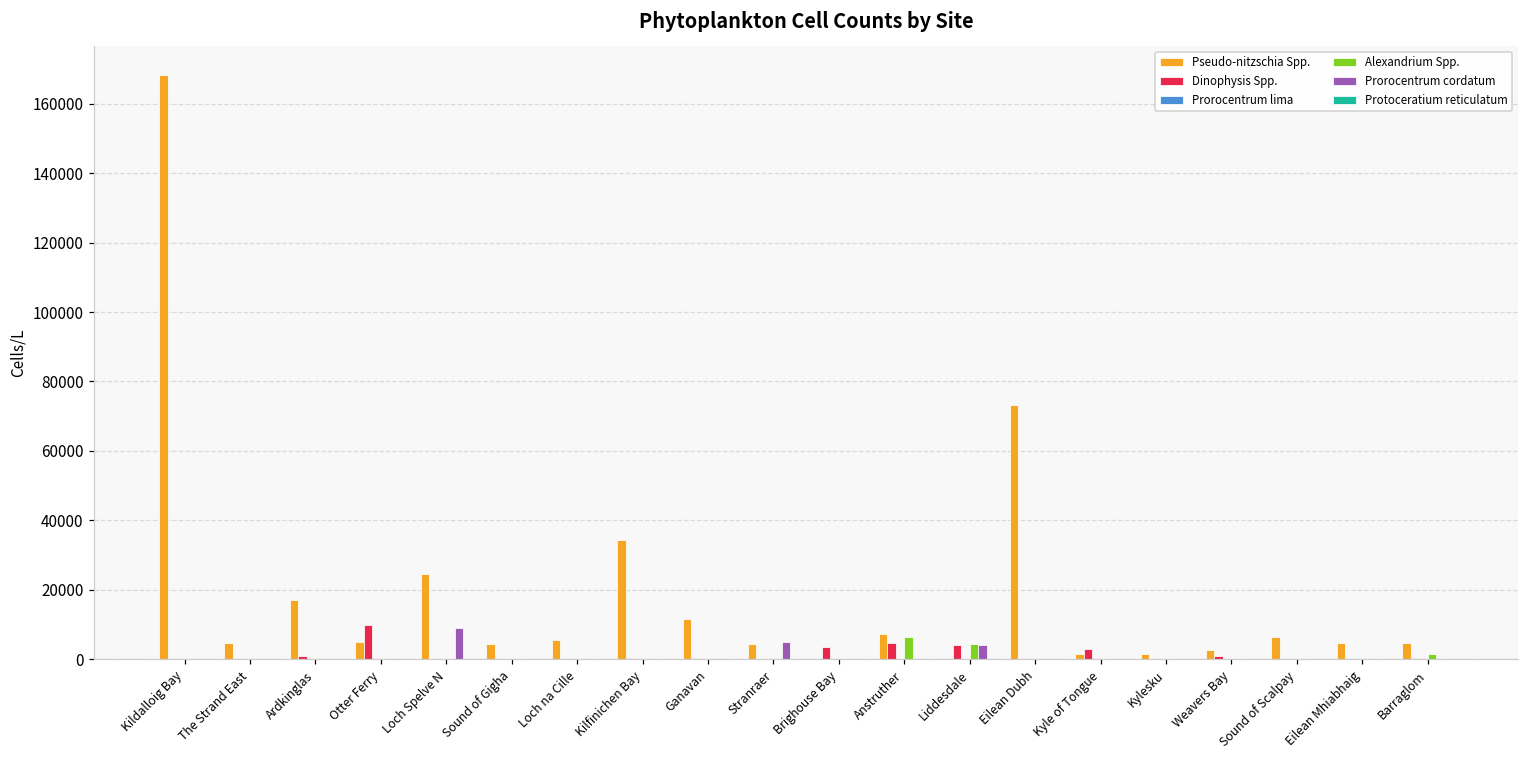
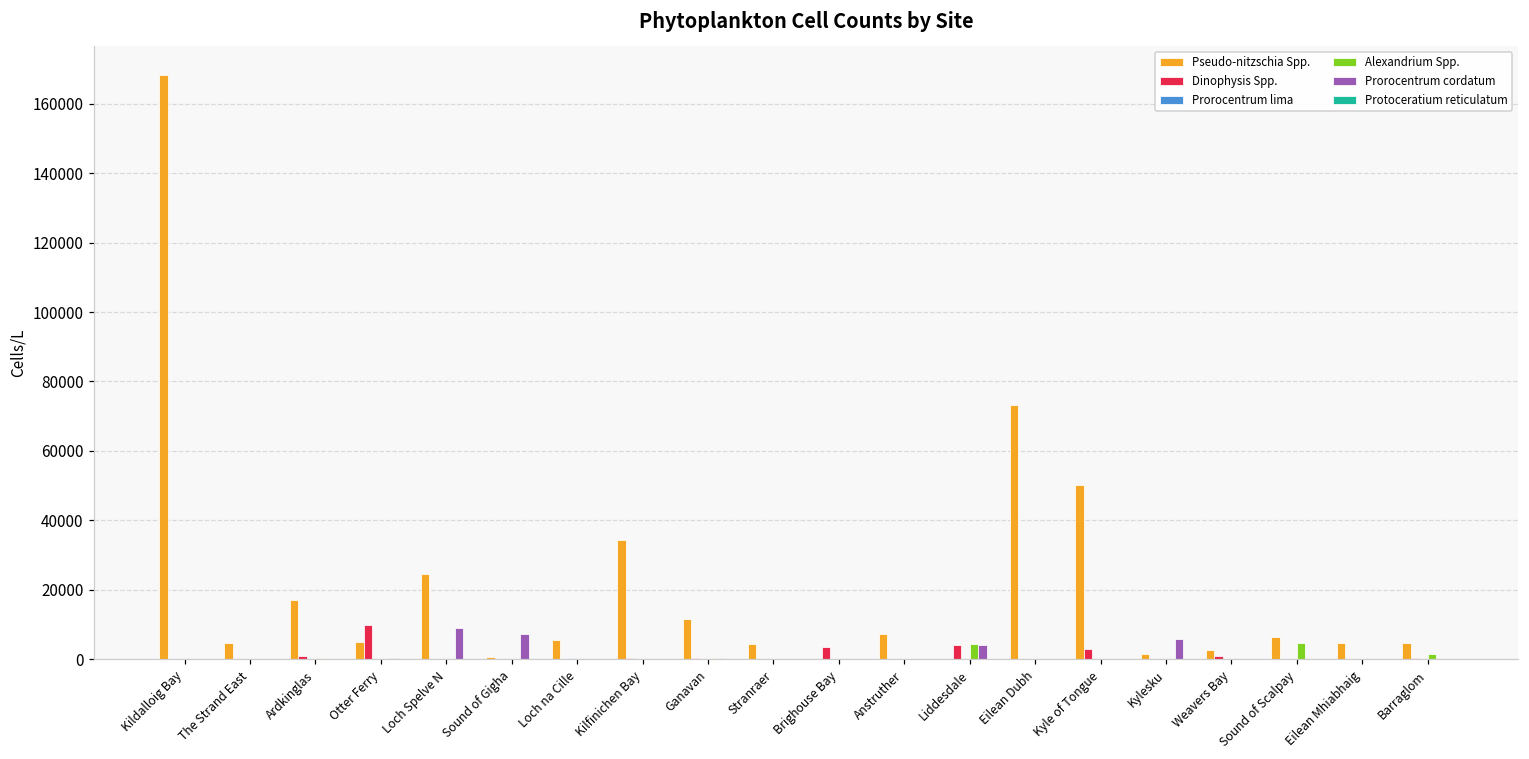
Pseudo-nitzschia Spp., Sound of Gigha: 4000 -> 1000
Prorocentrum cordatum, Sound of Gigha: 0 -> 7000
Prorocentrum cordatum, Stranraer: 5000 -> 0
Dinophysis Spp., Anstruther: 5000 -> 0
Alexandrium Spp., Anstruther: 6000 -> 0
Pseudo-nitzschia Spp., Kyle of Tongue: 2000 -> 50000
Prorocentrum cordatum, Kylesku: 0 -> 6000
Alexandrium Spp., Sound of Scalpay: 0 -> 5000
